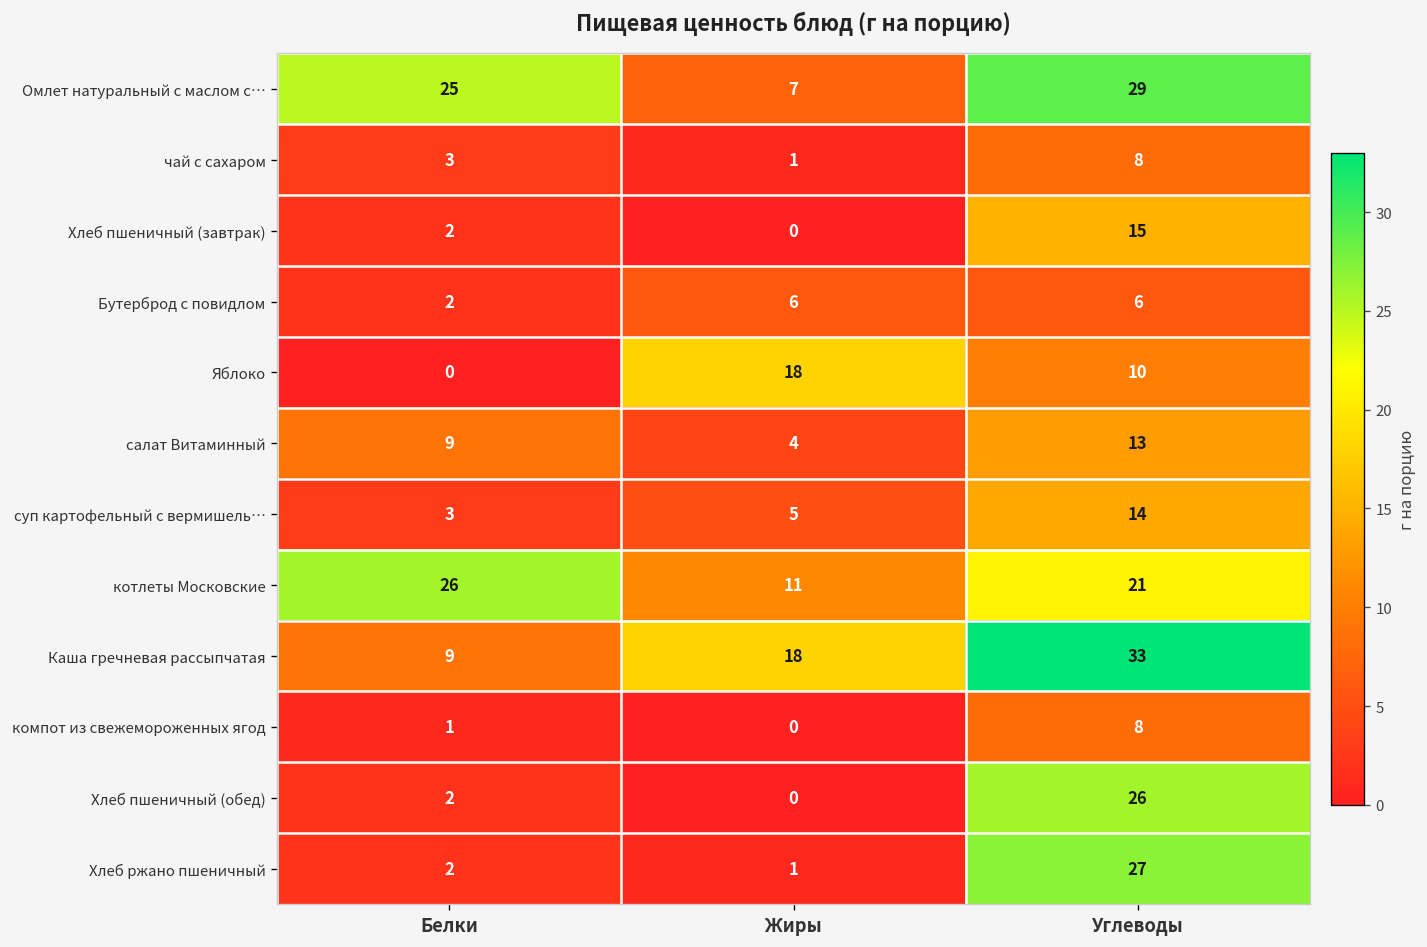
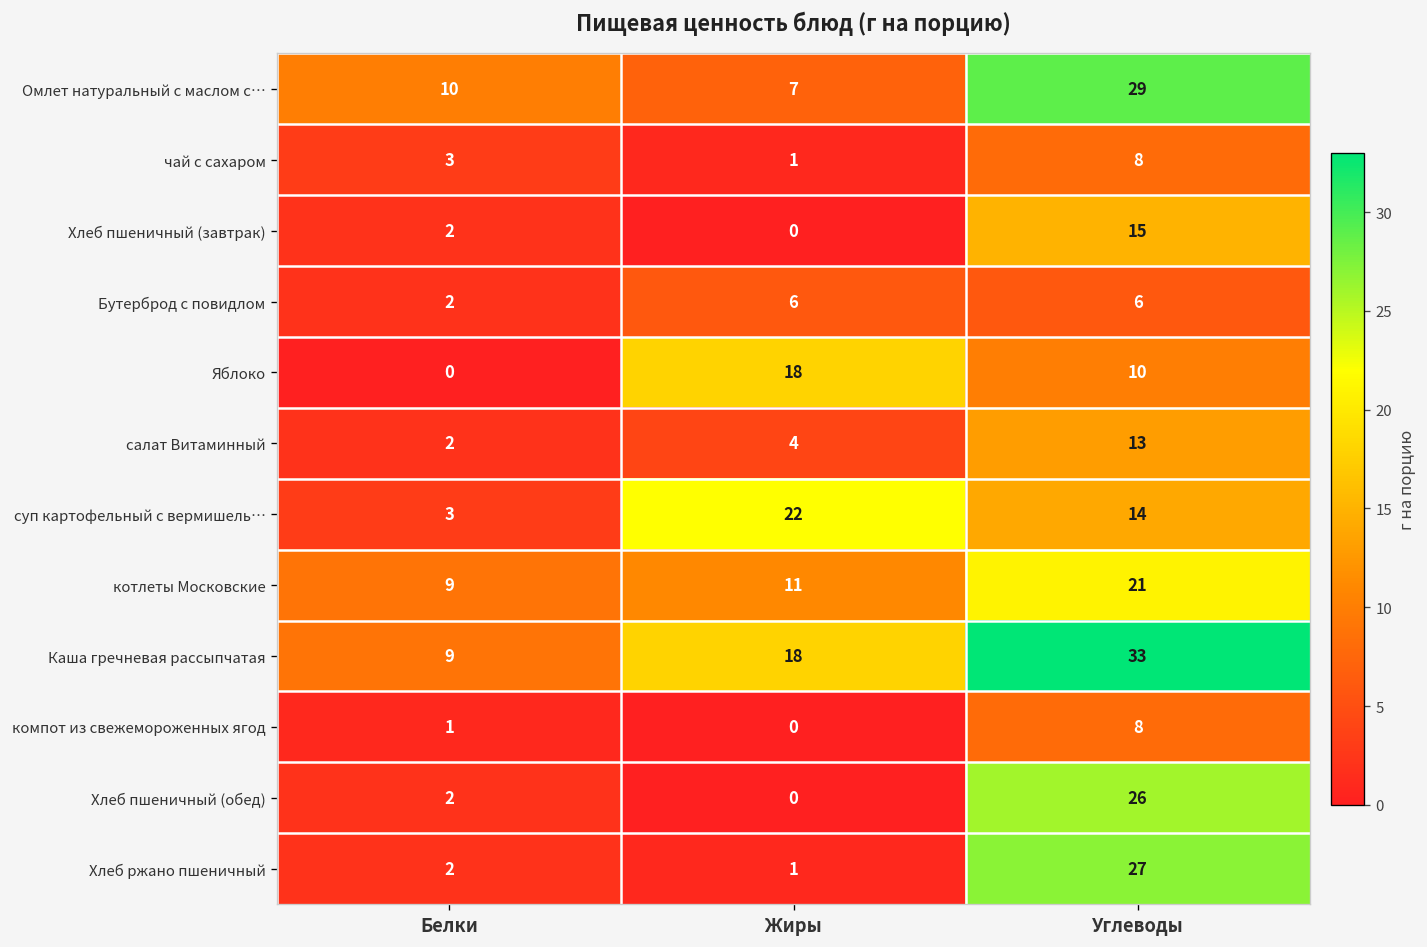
Омлет натуральный с маслом с…, Белки: 25 -> 10
салат Витаминный, Белки: 9 -> 2
суп картофельный с вермишель…, Жиры: 5 -> 22
котлеты Московские, Белки: 26 -> 9
